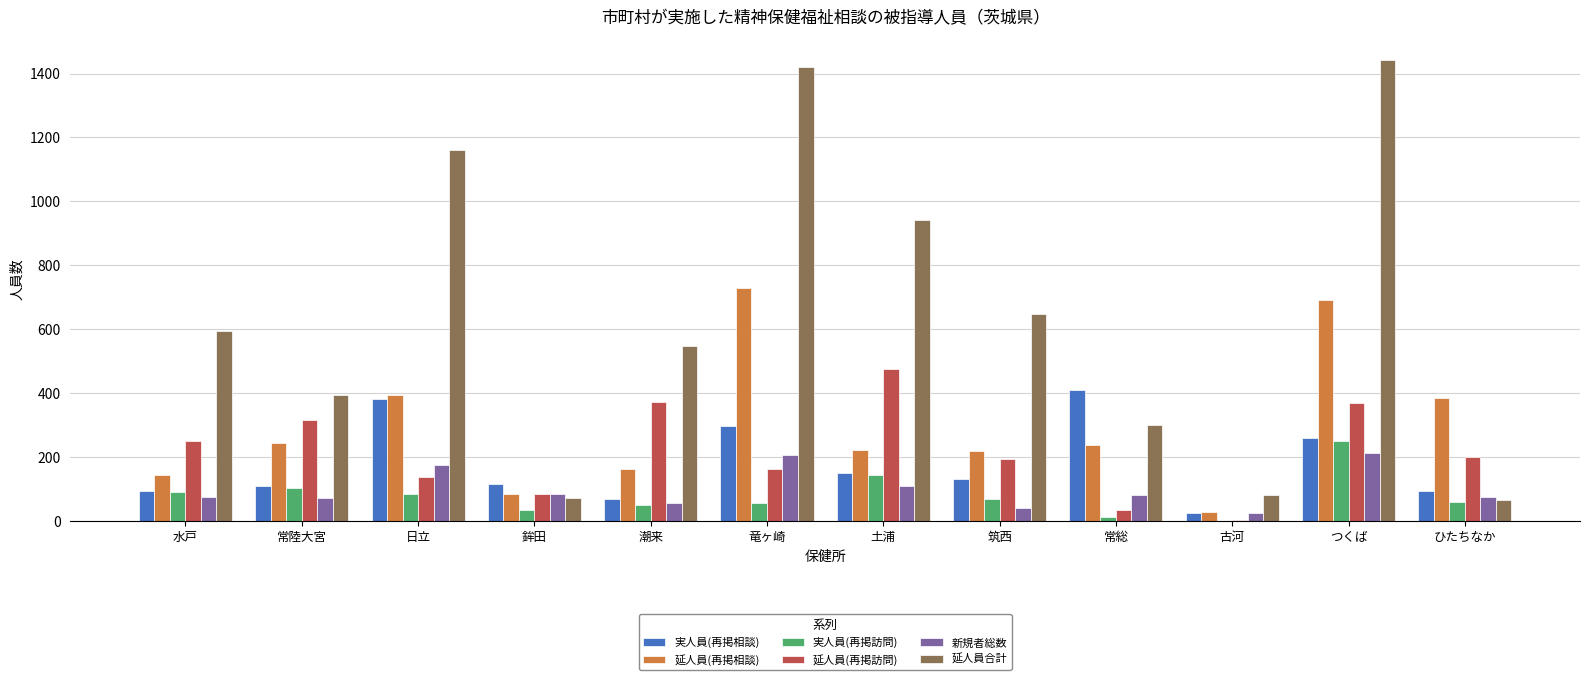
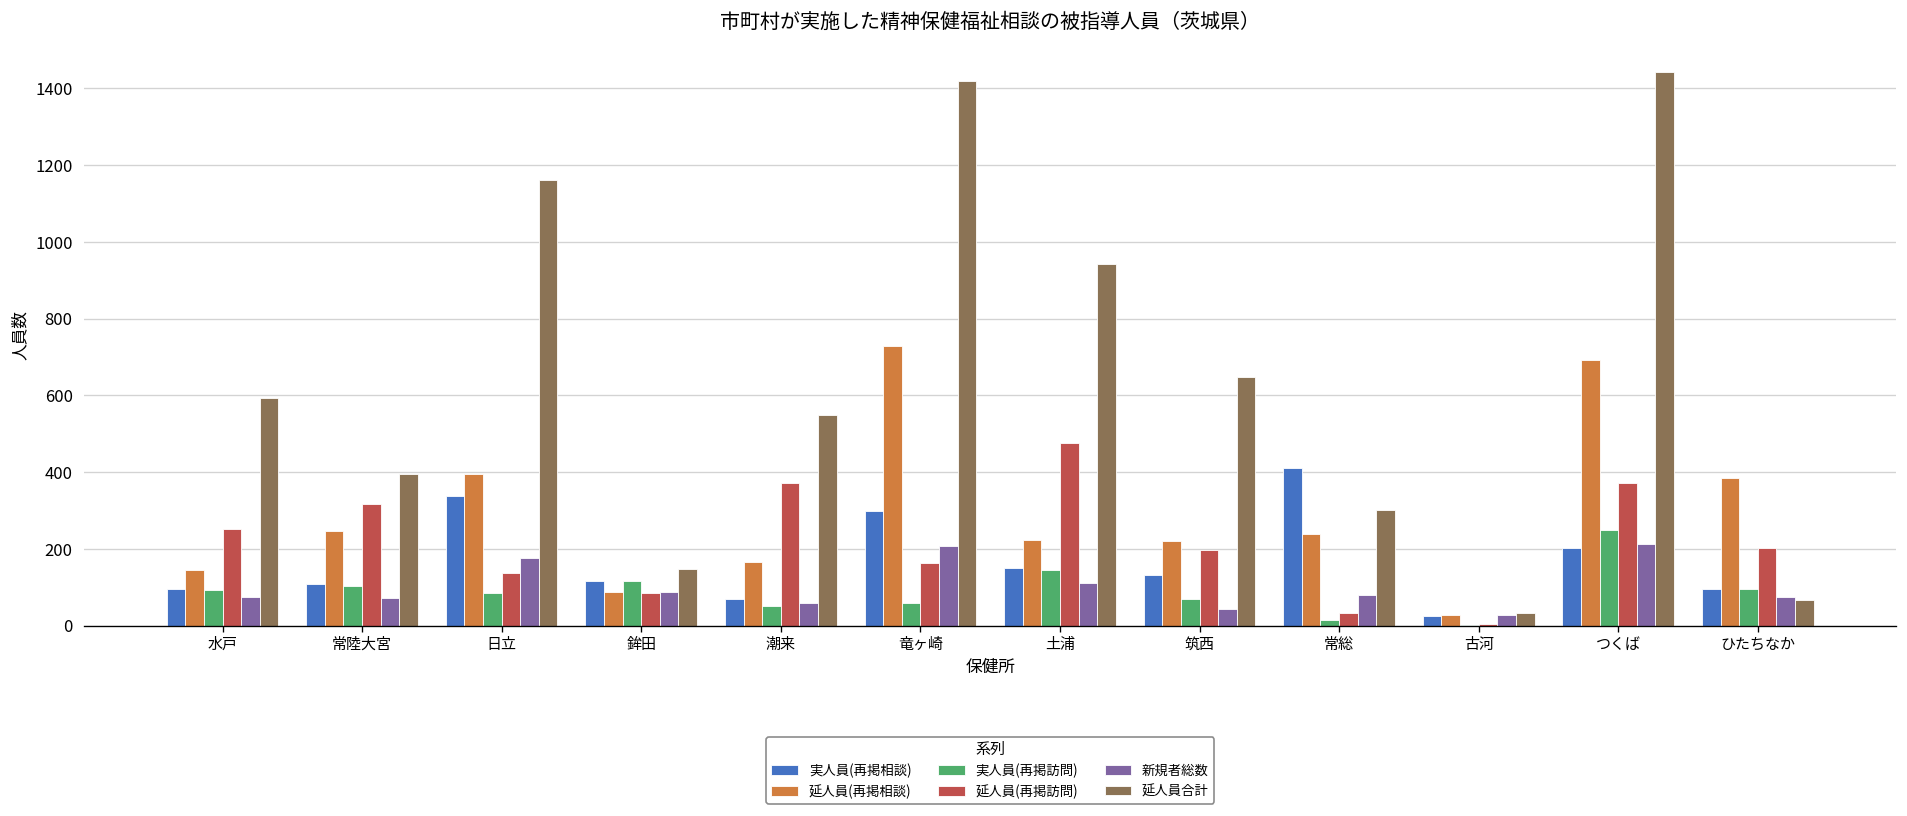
実人員(再掲相談), 日立: 380 -> 340
実人員(再掲訪問), 鉾田: 40 -> 120
延人員合計, 鉾田: 70 -> 150
延人員合計, 古河: 80 -> 30
実人員(再掲相談), つくば: 260 -> 200
実人員(再掲訪問), ひたちなか: 60 -> 100
